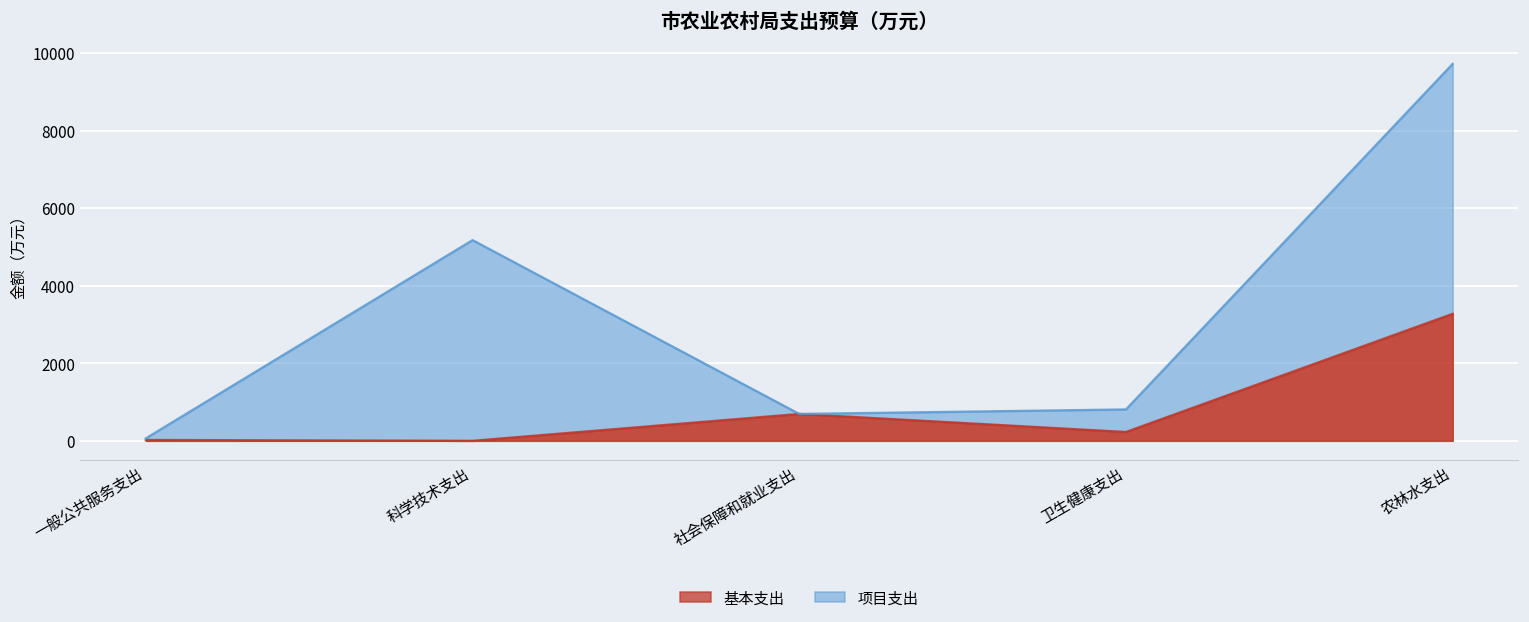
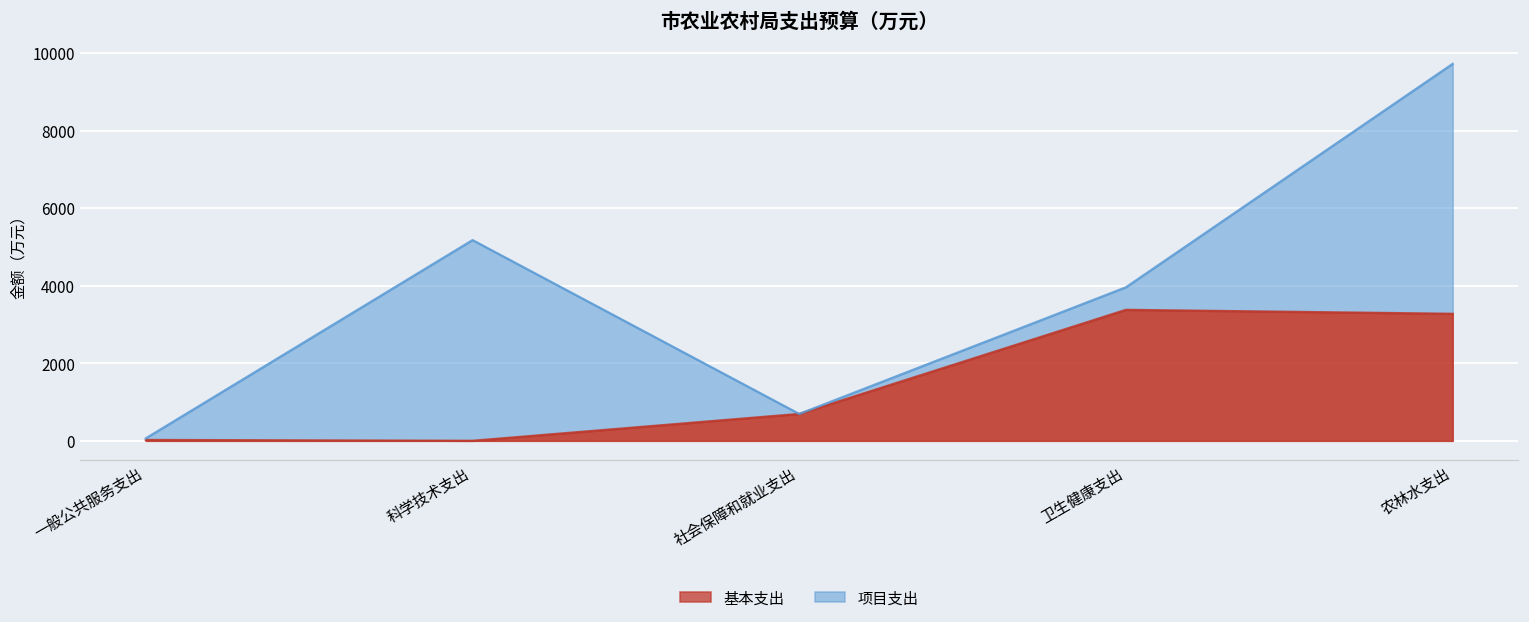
基本支出, 卫生健康支出: 200 -> 3400
